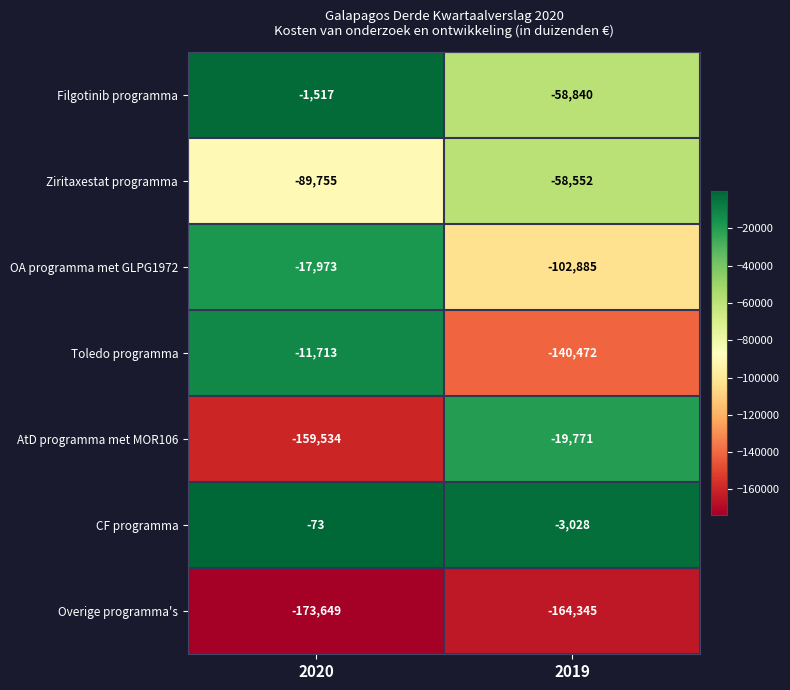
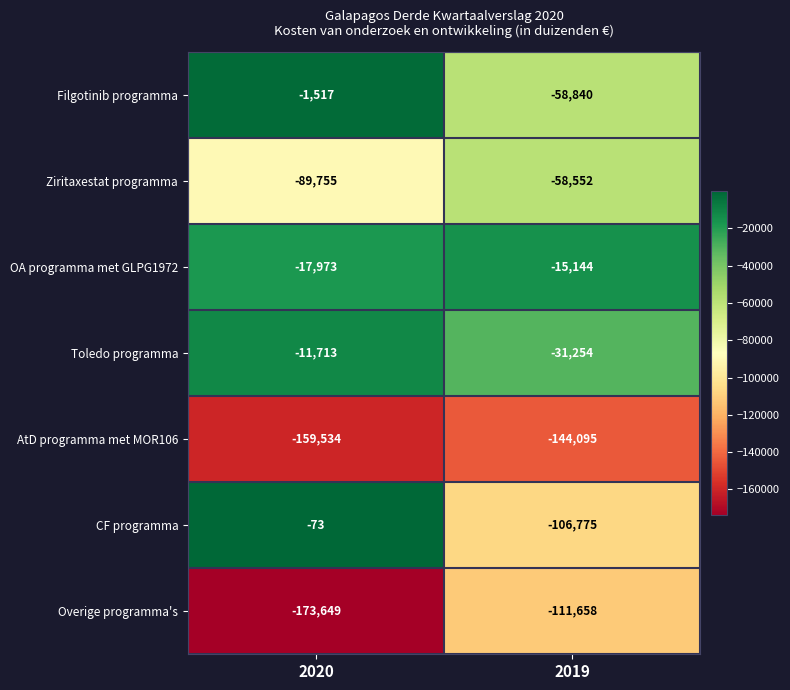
OA programma met GLPG1972, 2019: -102,885 -> -15,144
Toledo programma, 2019: -140,472 -> -31,254
AtD programma met MOR106, 2019: -19,771 -> -144,095
CF programma, 2019: -3,028 -> -106,775
Overige programma's, 2019: -164,345 -> -111,658
